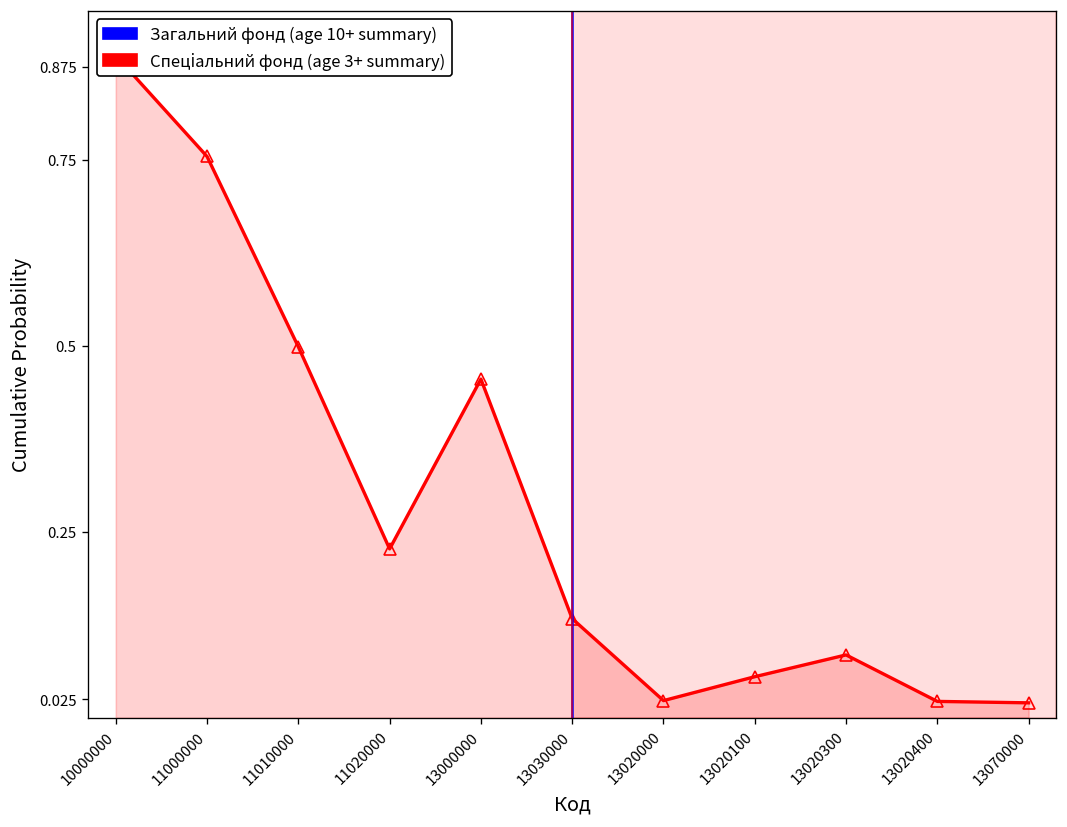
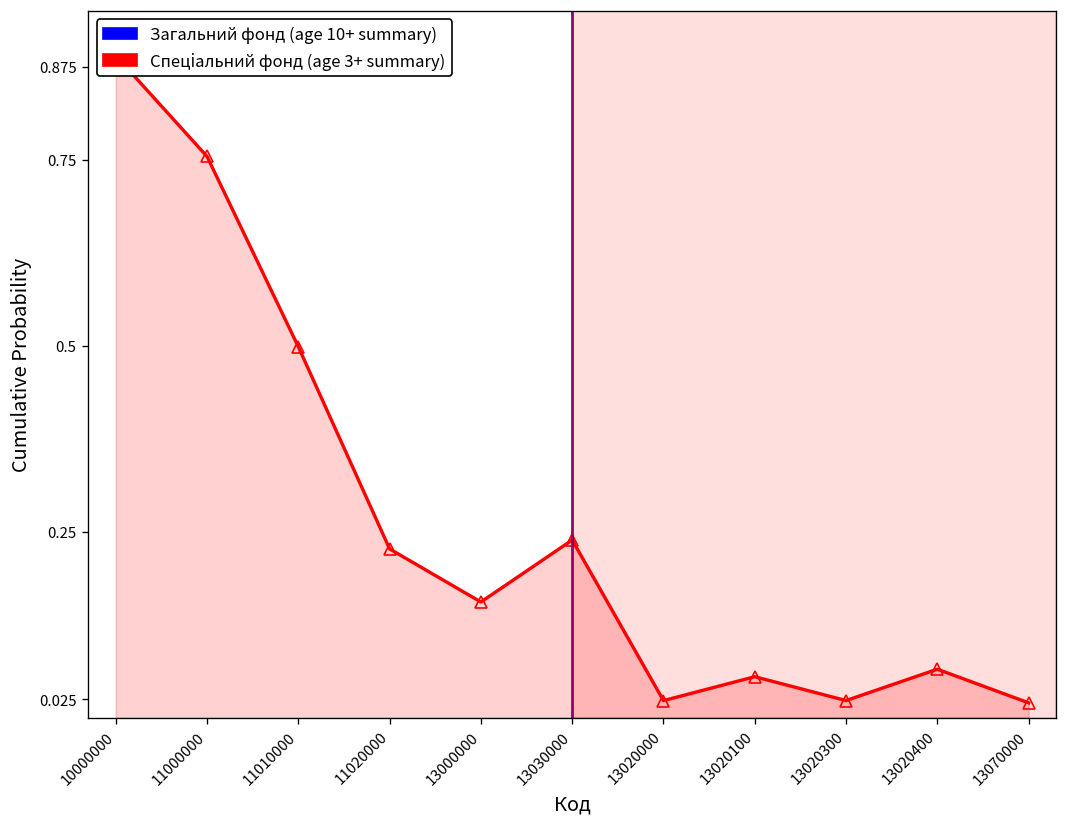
13000000: 0.46 -> 0.16
13030000: 0.13 -> 0.24
13020300: 0.08 -> 0.02
13020400: 0.02 -> 0.07
